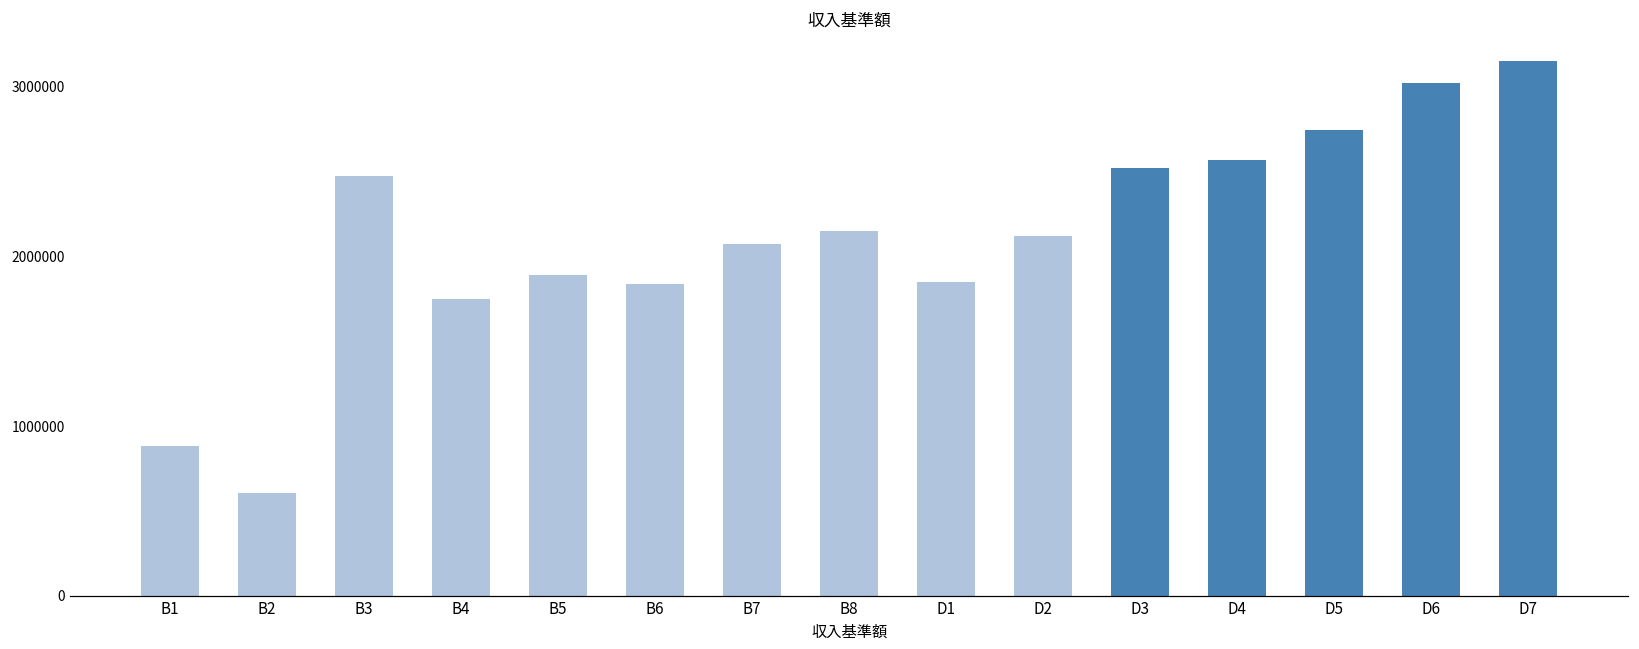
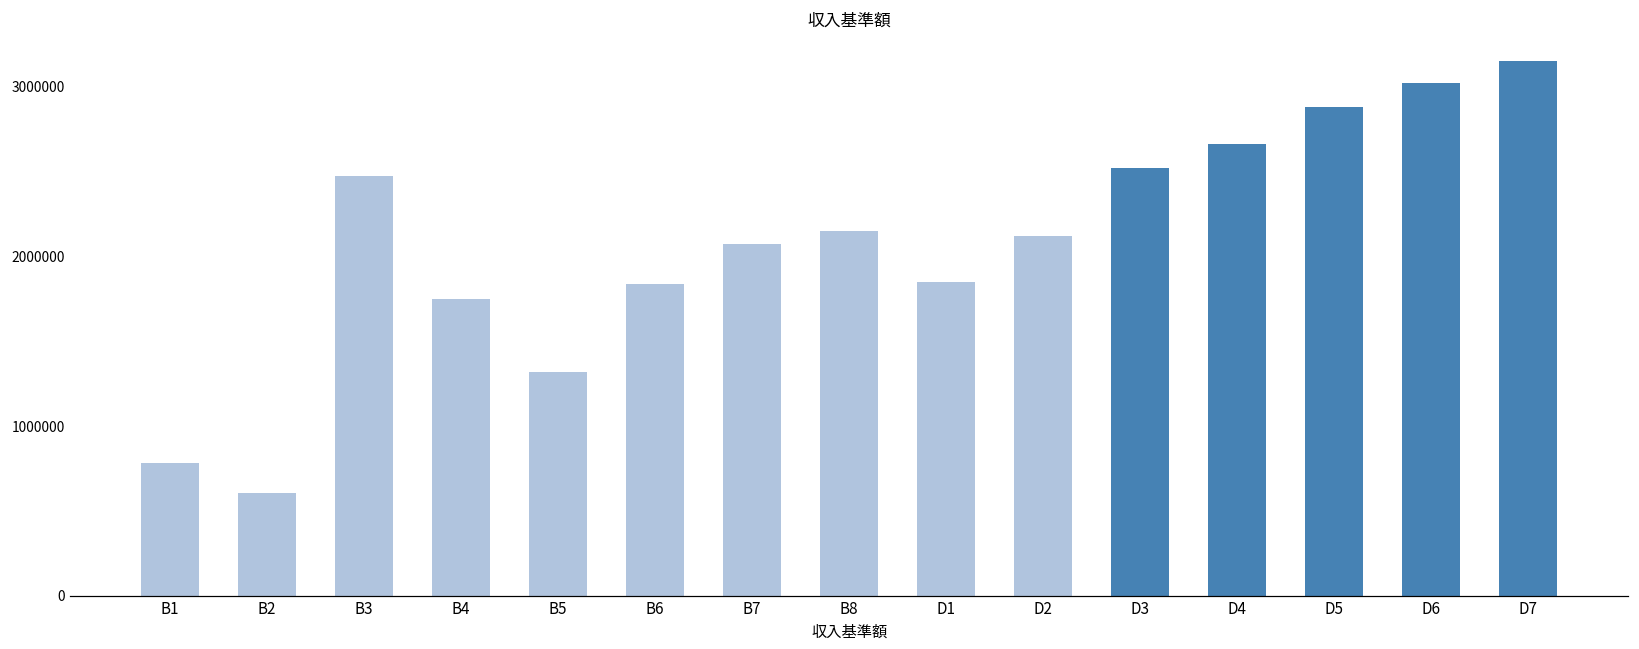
B1: 880000 -> 790000
B5: 1890000 -> 1320000
D4: 2560000 -> 2660000
D5: 2750000 -> 2880000
